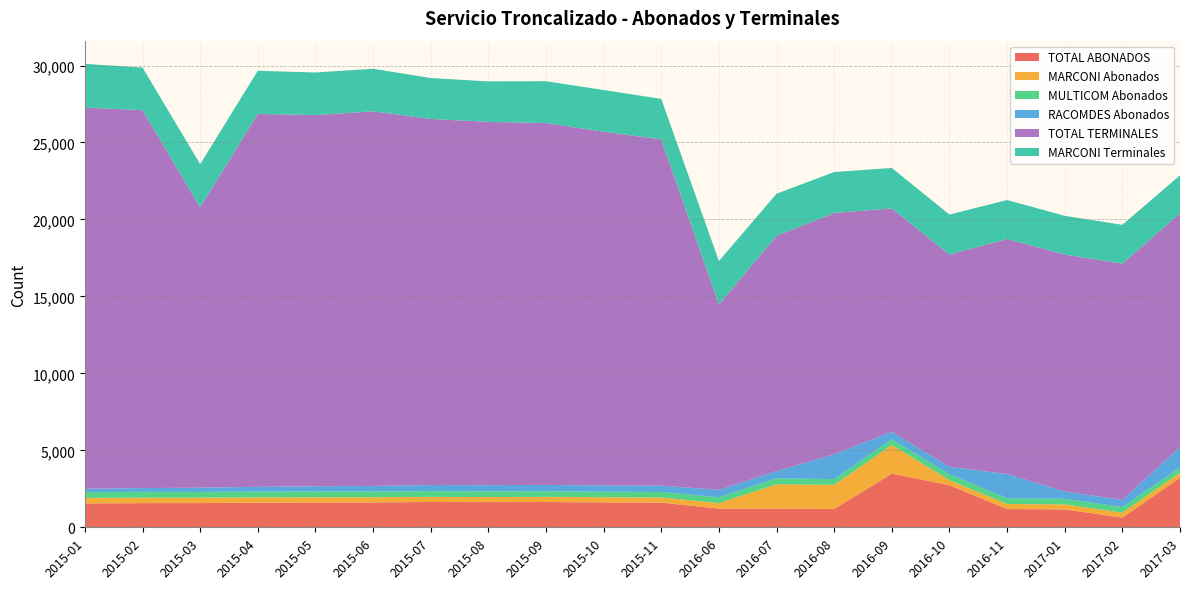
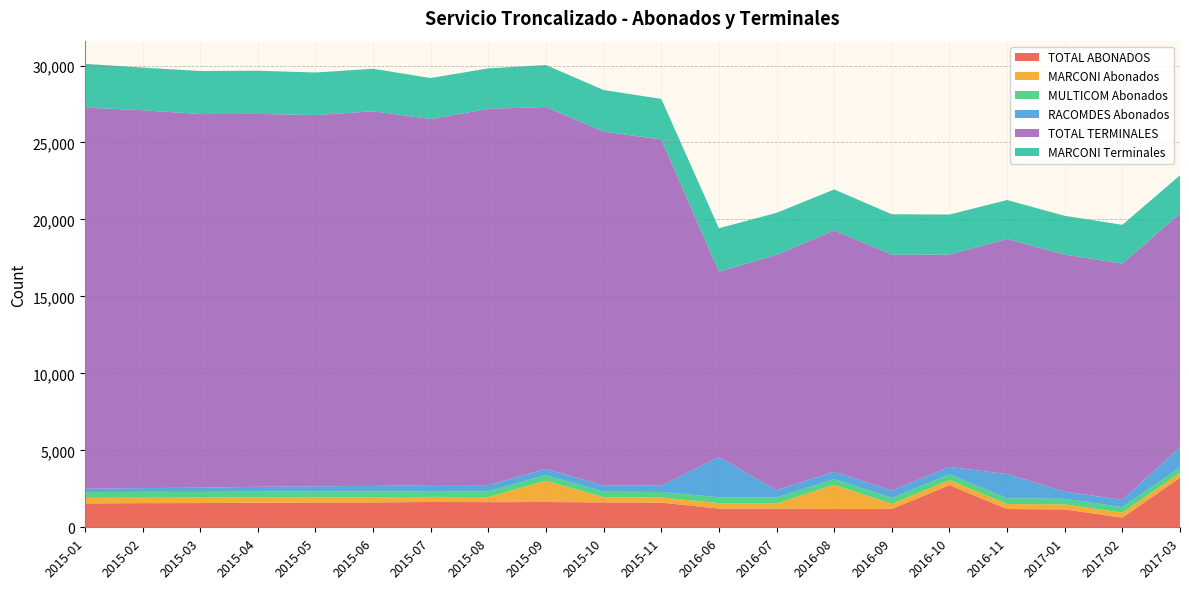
TOTAL TERMINALES, 2015-03: 18,200 -> 24,300
TOTAL TERMINALES, 2015-08: 23,600 -> 24,400
MARCONI Abonados, 2015-09: 300 -> 1,400
RACOMDES Abonados, 2016-06: 500 -> 2,600
MARCONI Abonados, 2016-07: 1,600 -> 300
RACOMDES Abonados, 2016-08: 1,600 -> 500
TOTAL ABONADOS, 2016-09: 3,500 -> 1,200
MARCONI Abonados, 2016-09: 1,900 -> 300
TOTAL TERMINALES, 2016-09: 14,500 -> 15,300
